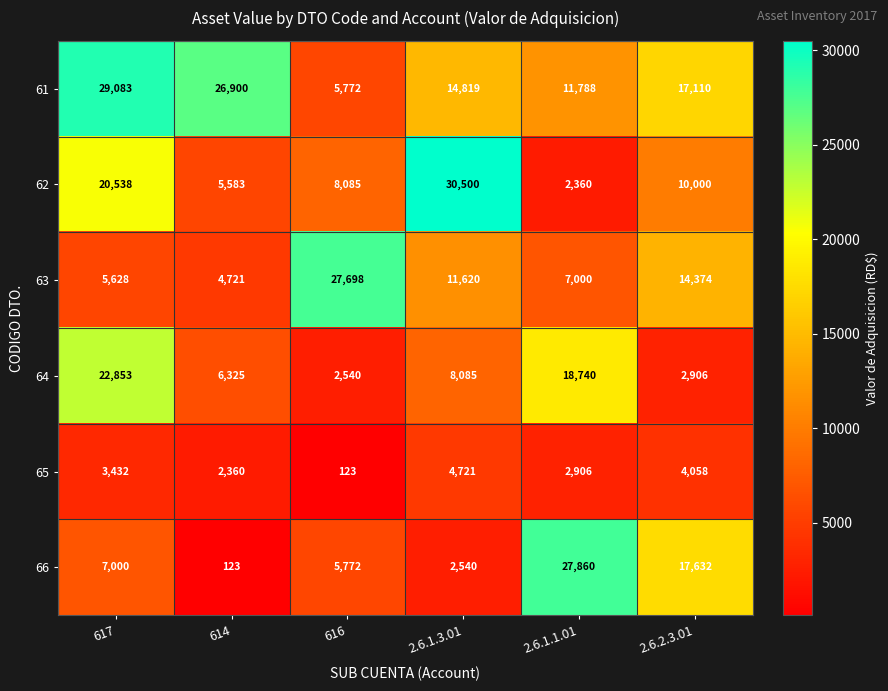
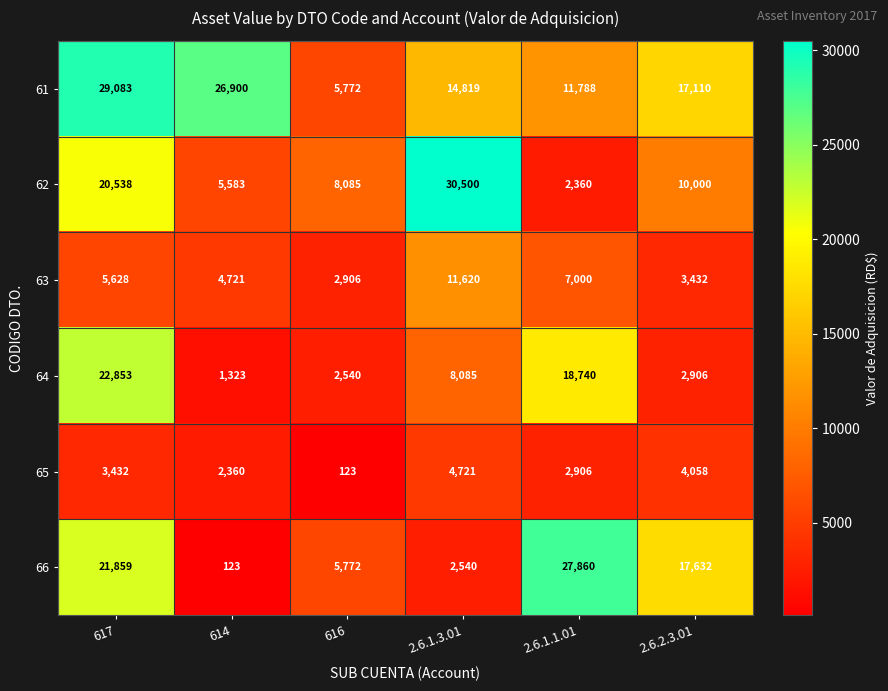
63, 616: 27,698 -> 2,906
63, 2.6.2.3.01: 14,374 -> 3,432
64, 614: 6,325 -> 1,323
66, 617: 7,000 -> 21,859
